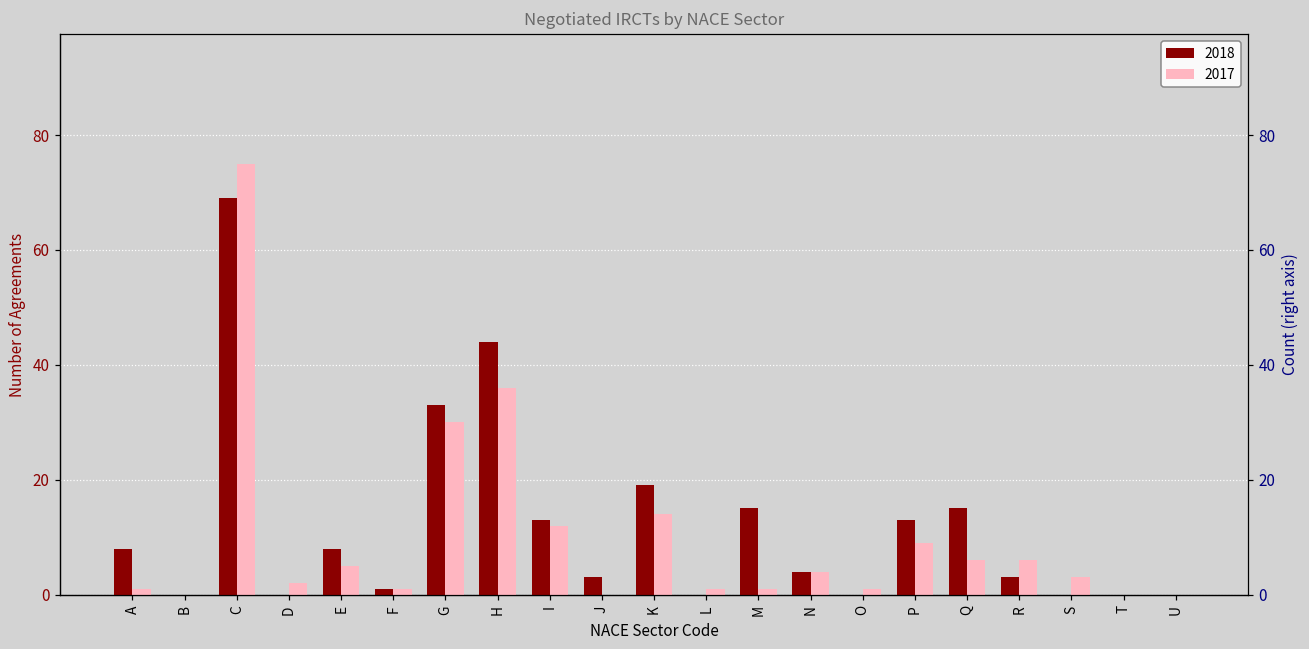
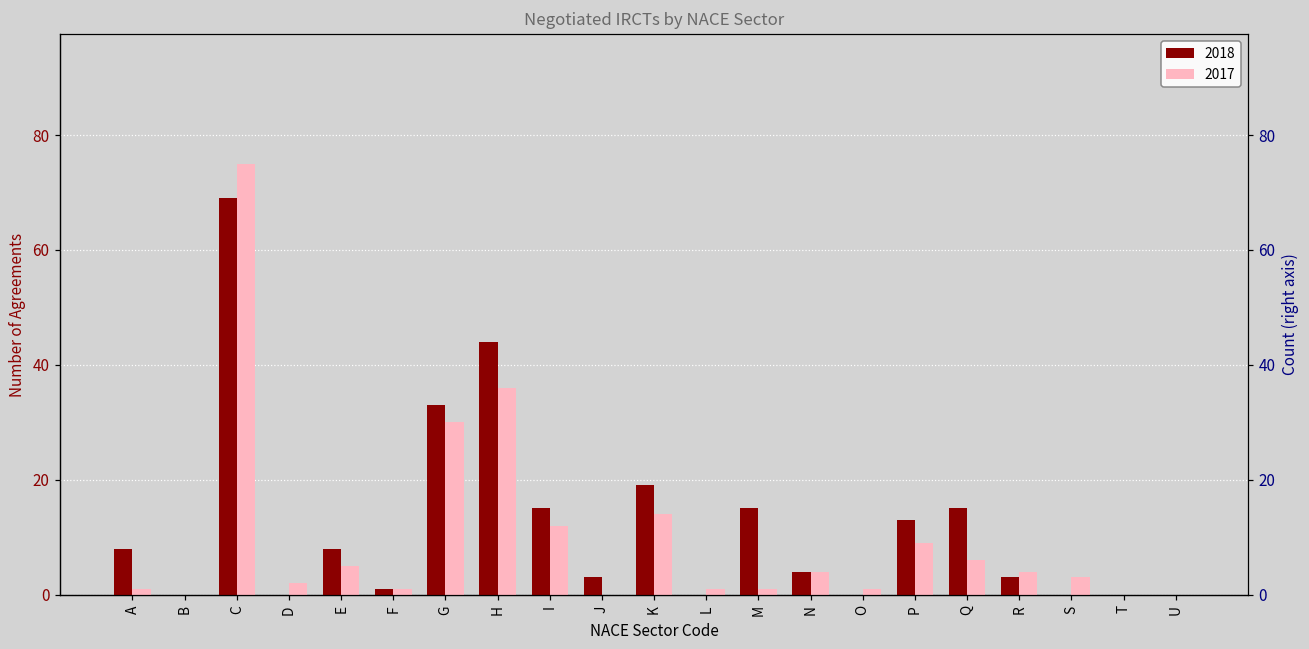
2018, I: 13 -> 15
2017, R: 6 -> 4
